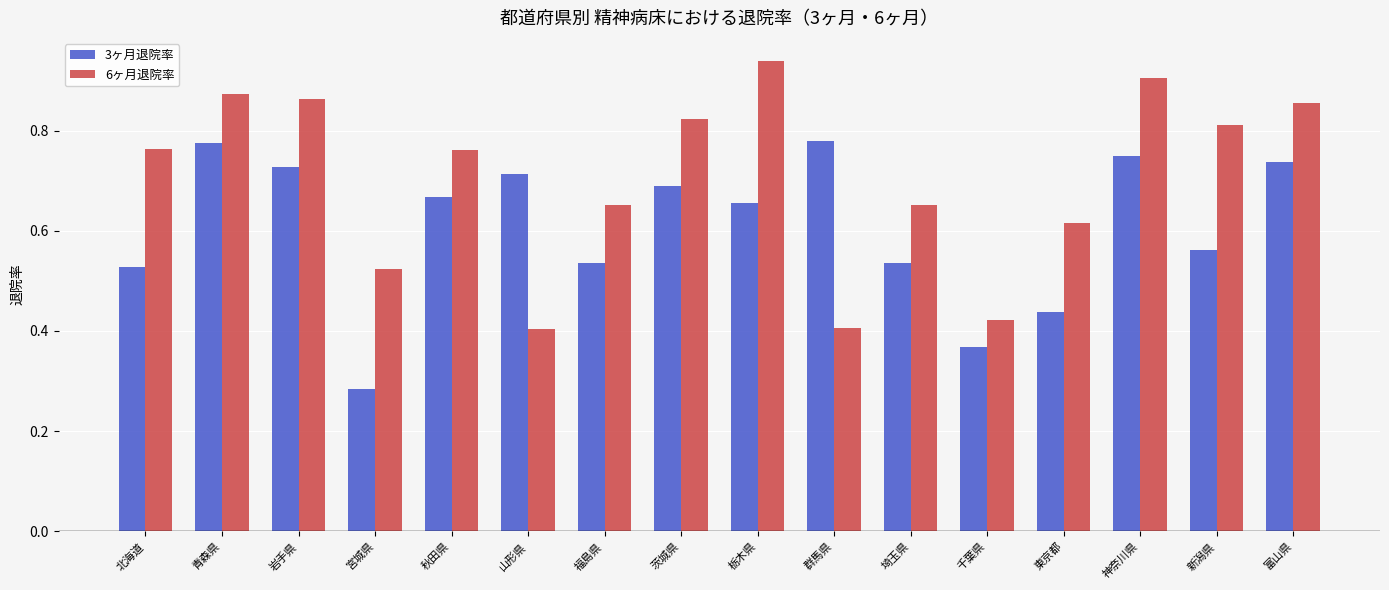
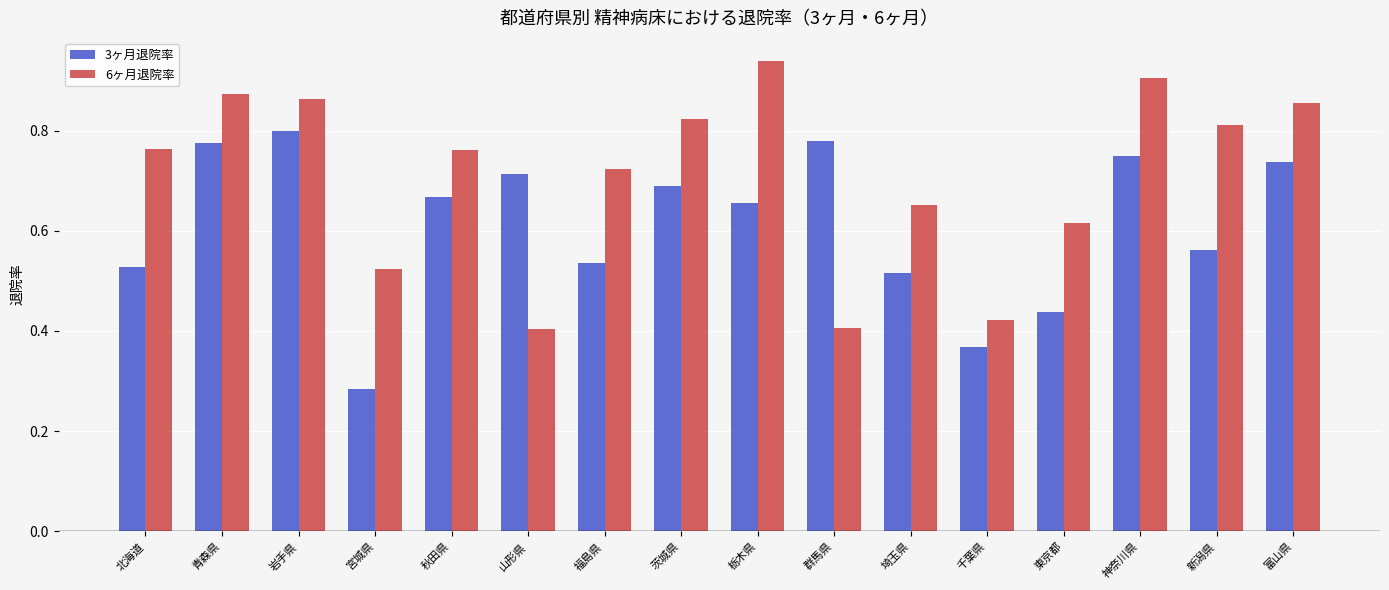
3ヶ月退院率, 岩手県: 0.73 -> 0.80
6ヶ月退院率, 福島県: 0.65 -> 0.72
3ヶ月退院率, 埼玉県: 0.54 -> 0.52
